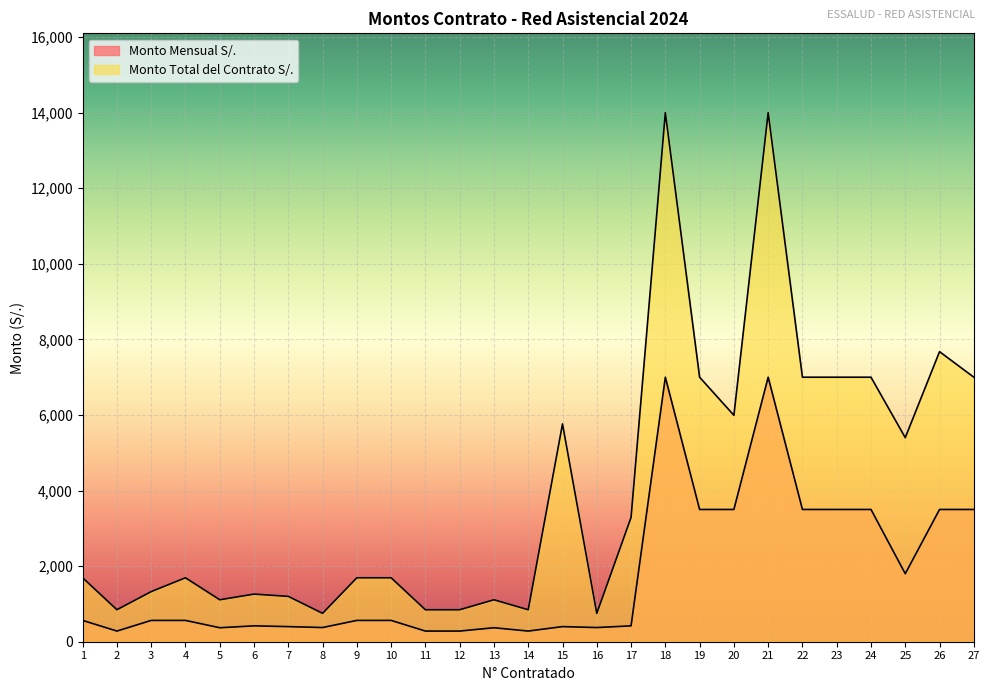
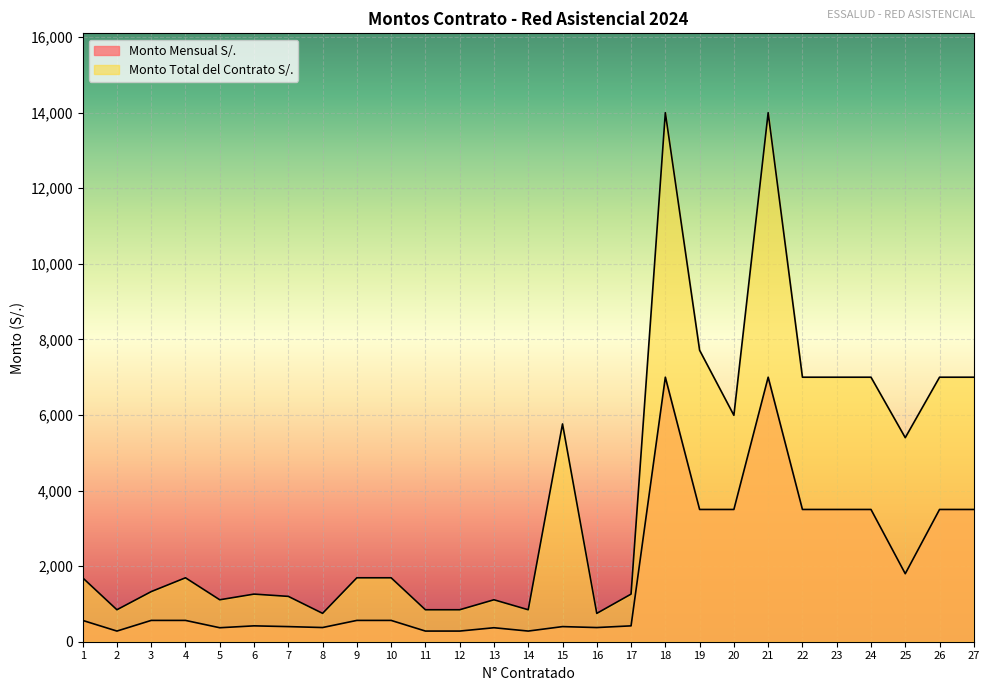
Monto Total del Contrato S/., 17: 3,300 -> 1,300
Monto Total del Contrato S/., 19: 7,000 -> 7,700
Monto Total del Contrato S/., 26: 7,700 -> 7,000
